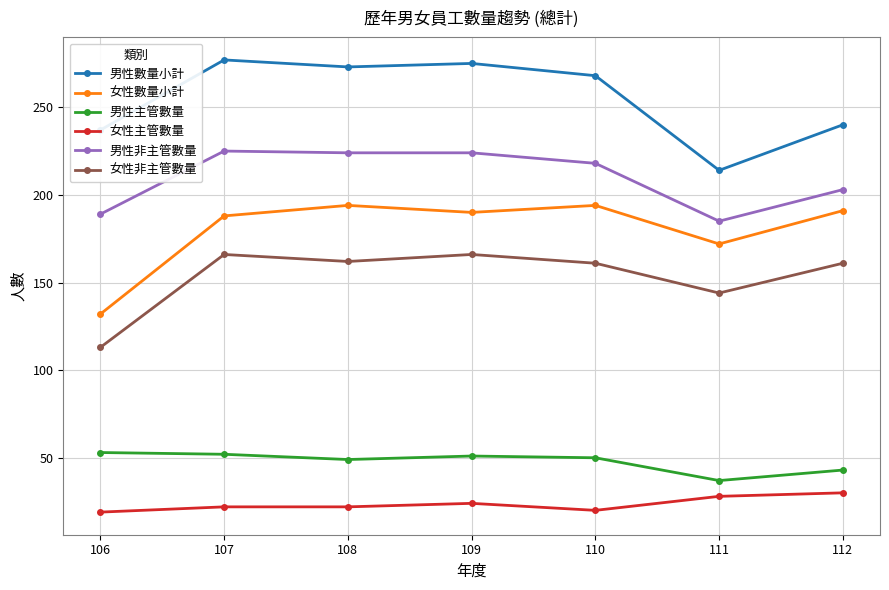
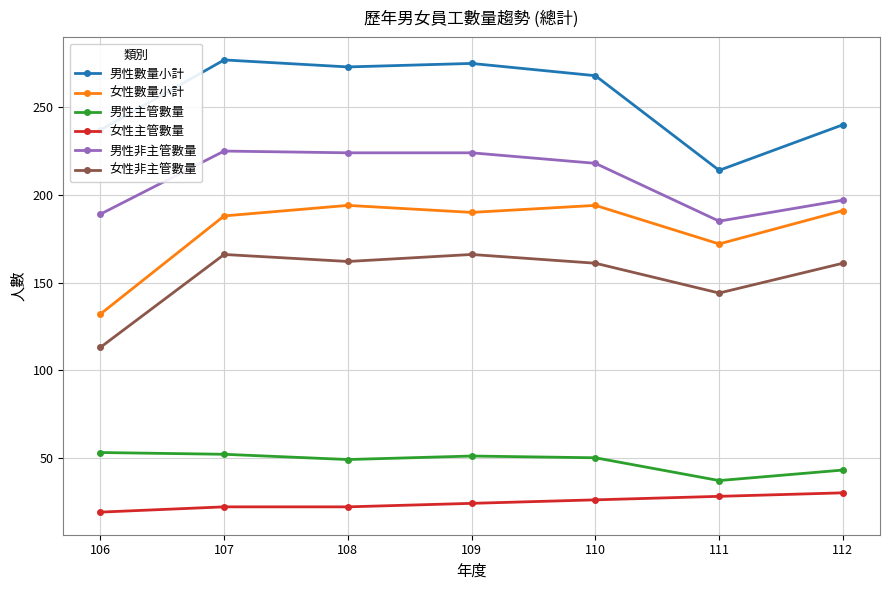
女性主管數量, 110: 20 -> 26
男性非主管數量, 112: 203 -> 197
